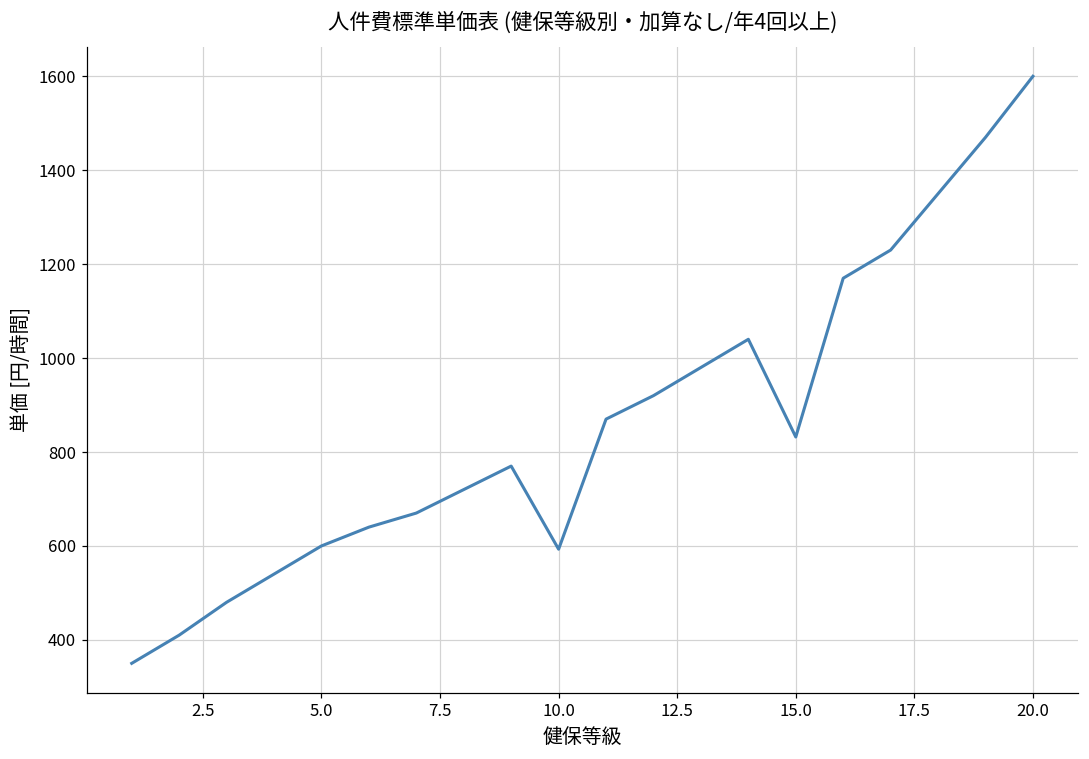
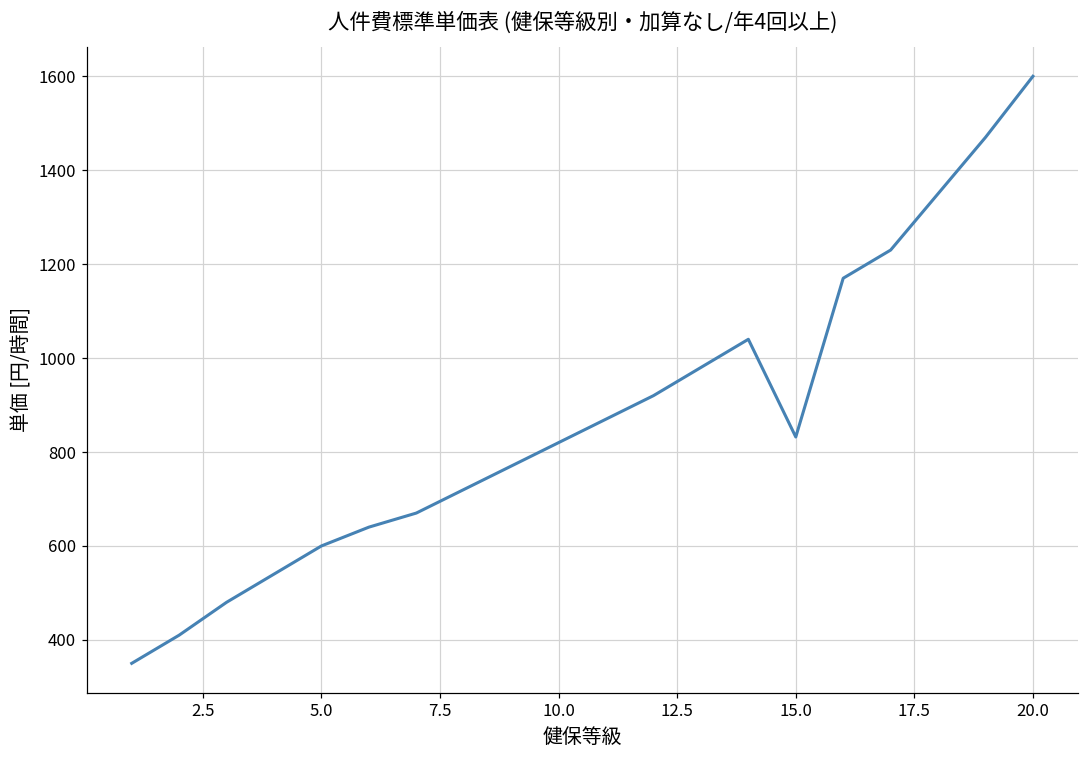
10.0: 590 -> 820
